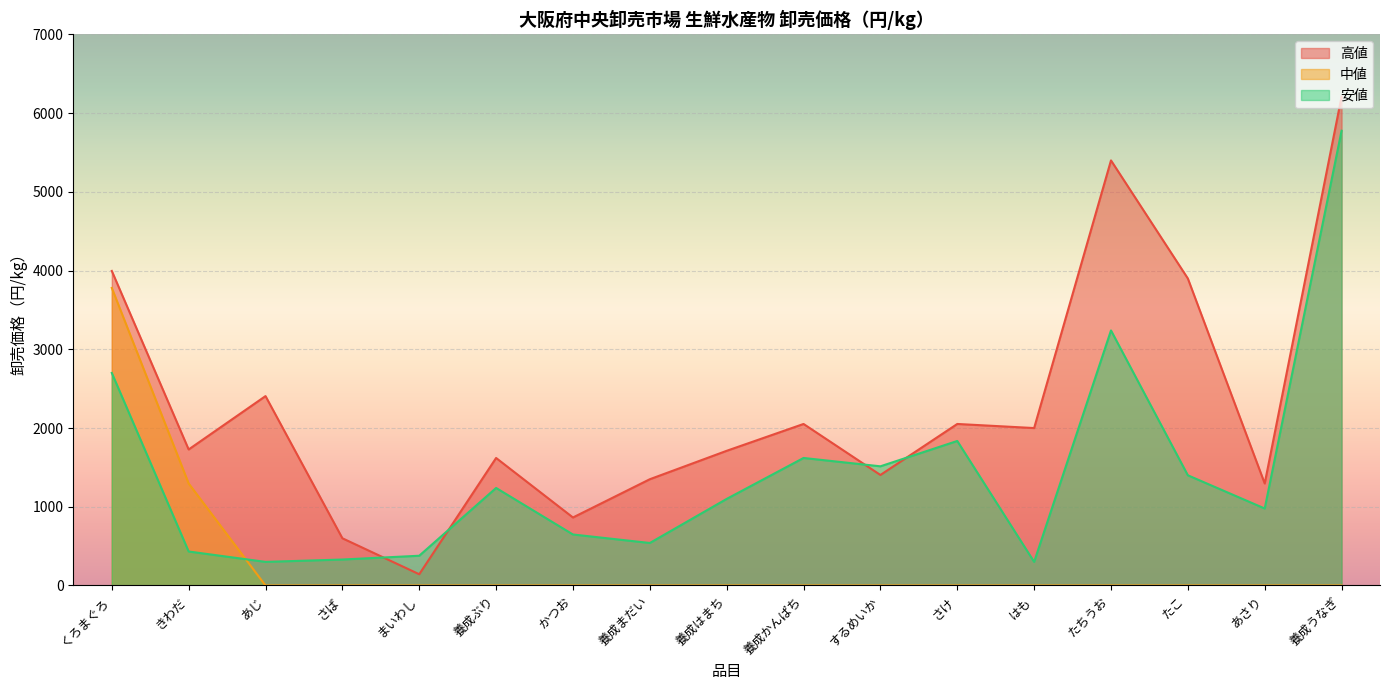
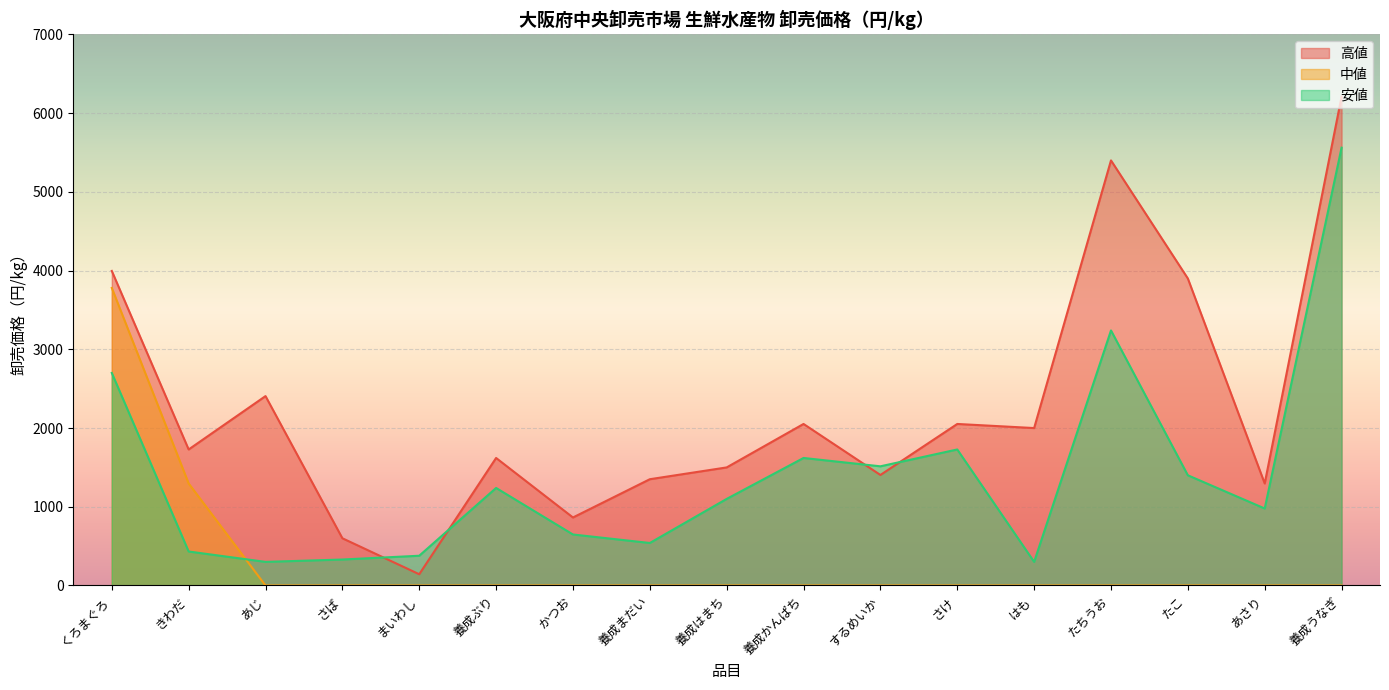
高値, 養成はまち: 1700 -> 1500
安値, さけ: 1800 -> 1700
安値, 養成うなぎ: 5800 -> 5600
